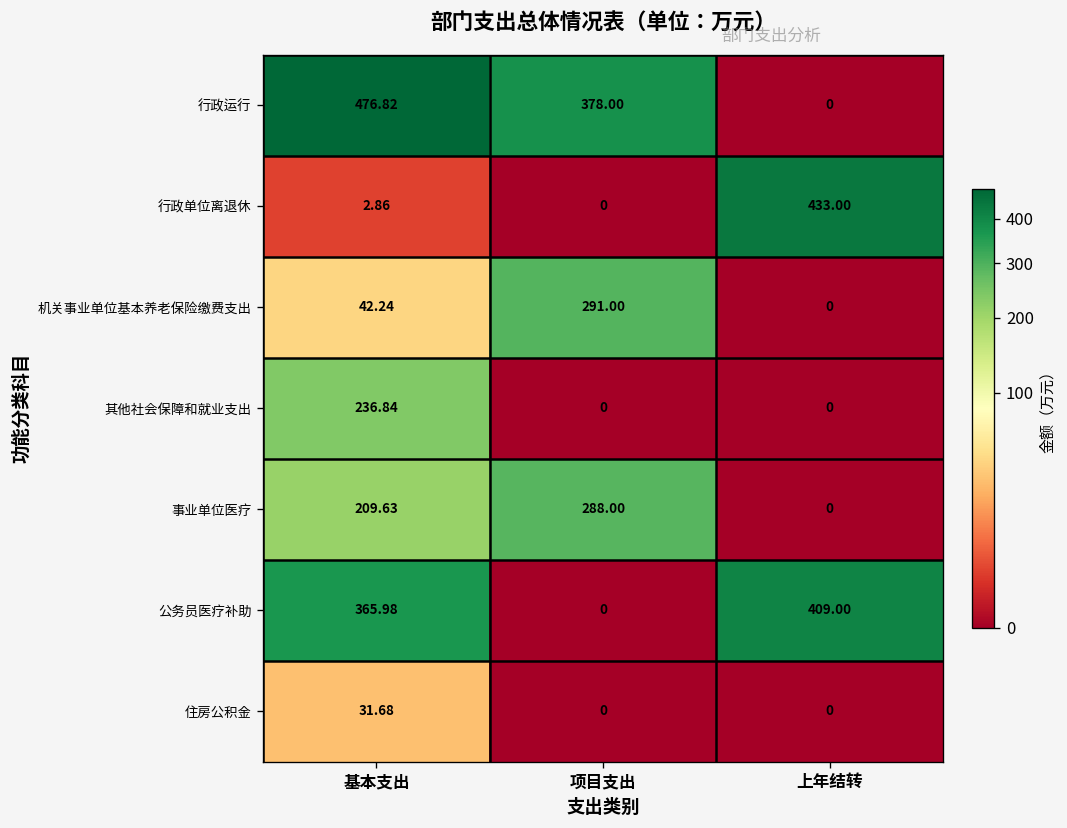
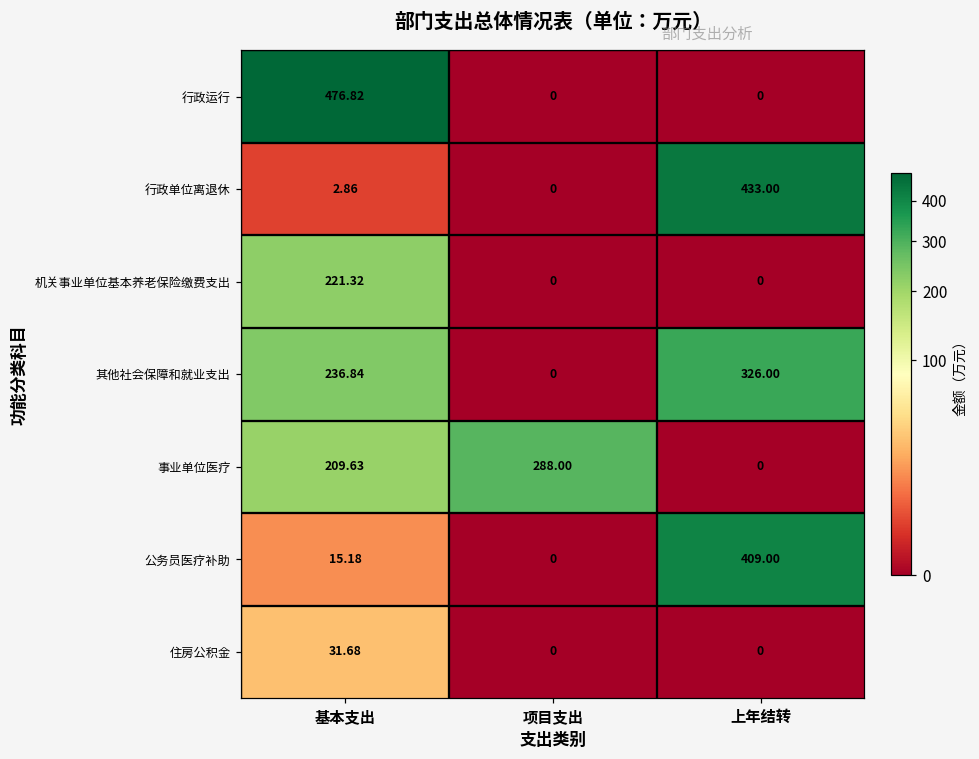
行政运行, 项目支出: 378.00 -> 0
机关事业单位基本养老保险缴费支出, 基本支出: 42.24 -> 221.32
机关事业单位基本养老保险缴费支出, 项目支出: 291.00 -> 0
其他社会保障和就业支出, 上年结转: 0 -> 326.00
公务员医疗补助, 基本支出: 365.98 -> 15.18
